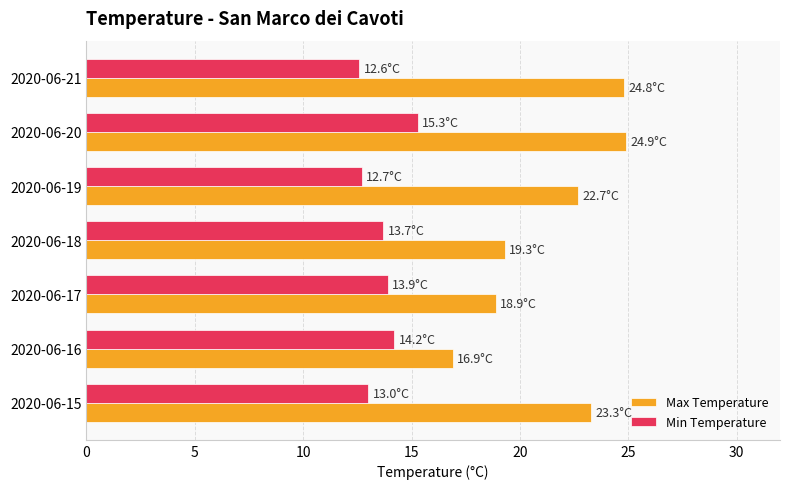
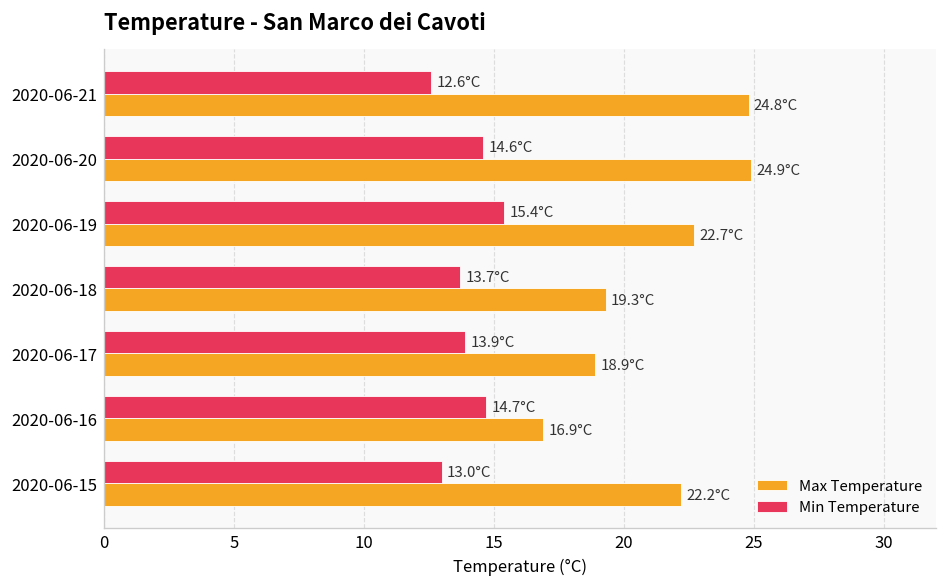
Min Temperature, 2020-06-20: 15.3°C -> 14.6°C
Min Temperature, 2020-06-19: 12.7°C -> 15.4°C
Min Temperature, 2020-06-16: 14.2°C -> 14.7°C
Max Temperature, 2020-06-15: 23.3°C -> 22.2°C
